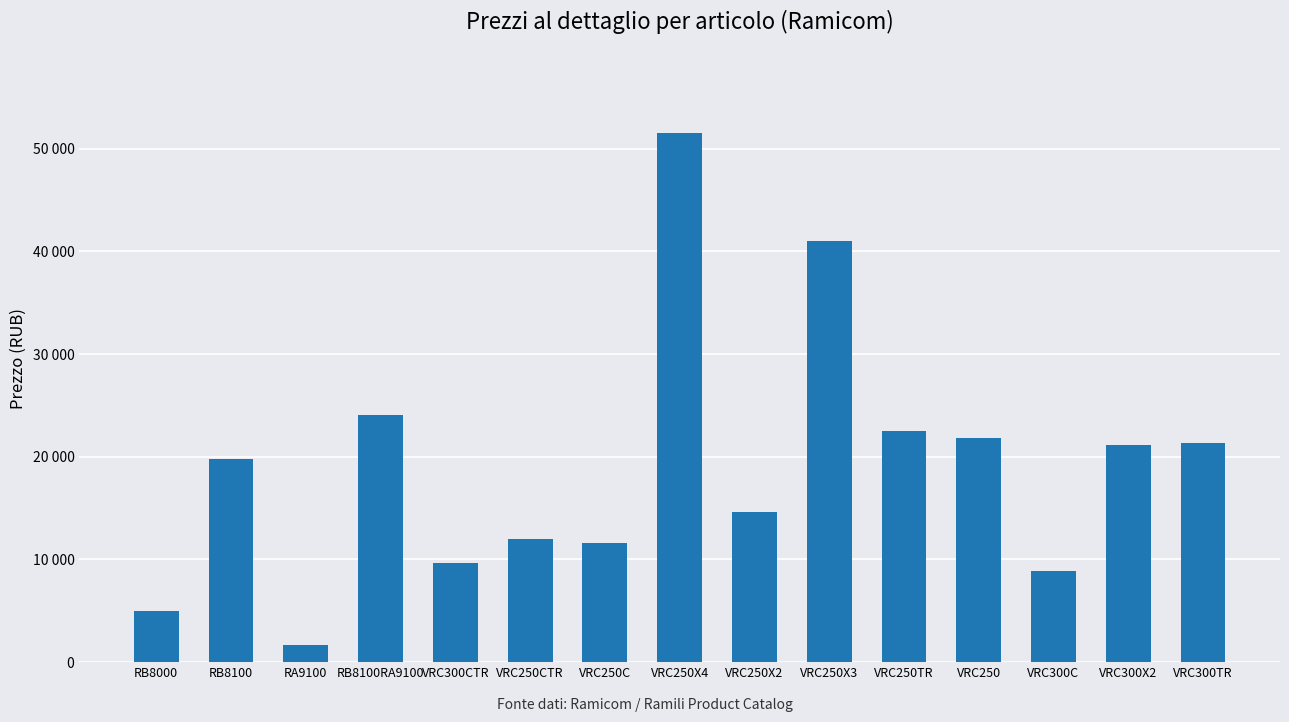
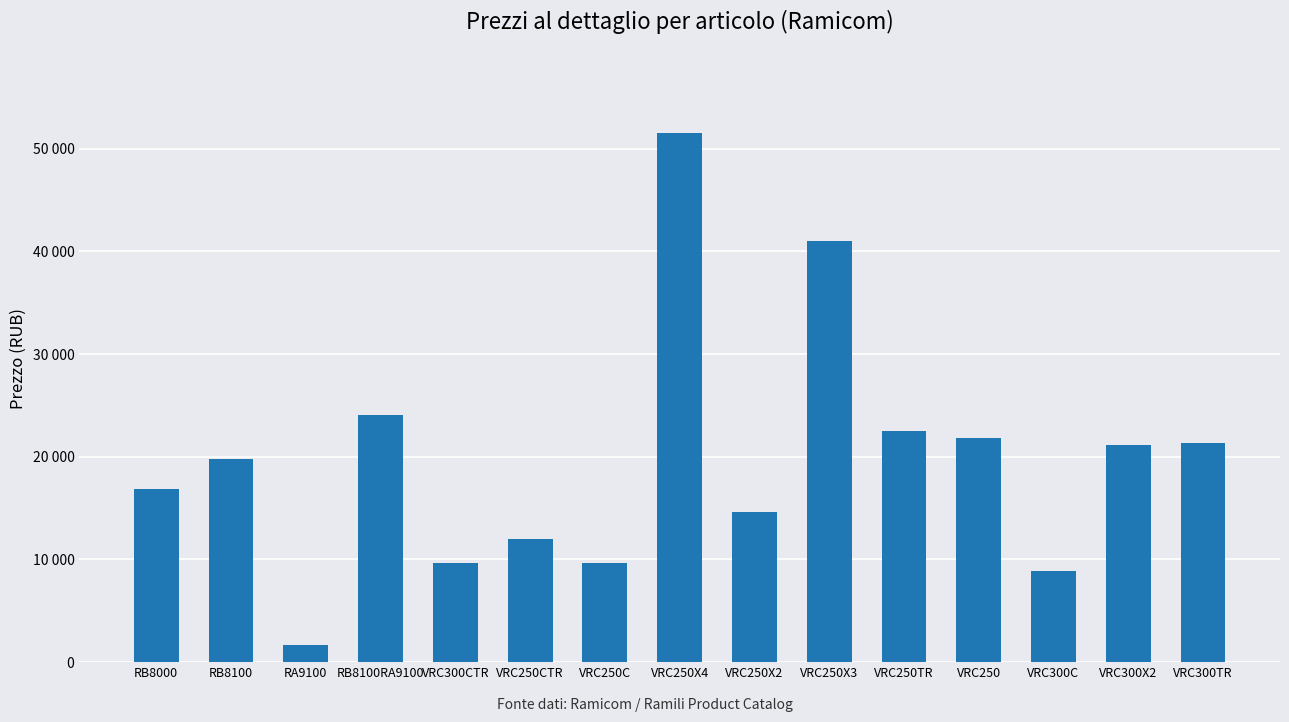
RB8000: 5000 -> 16900
VRC250C: 11600 -> 9700
